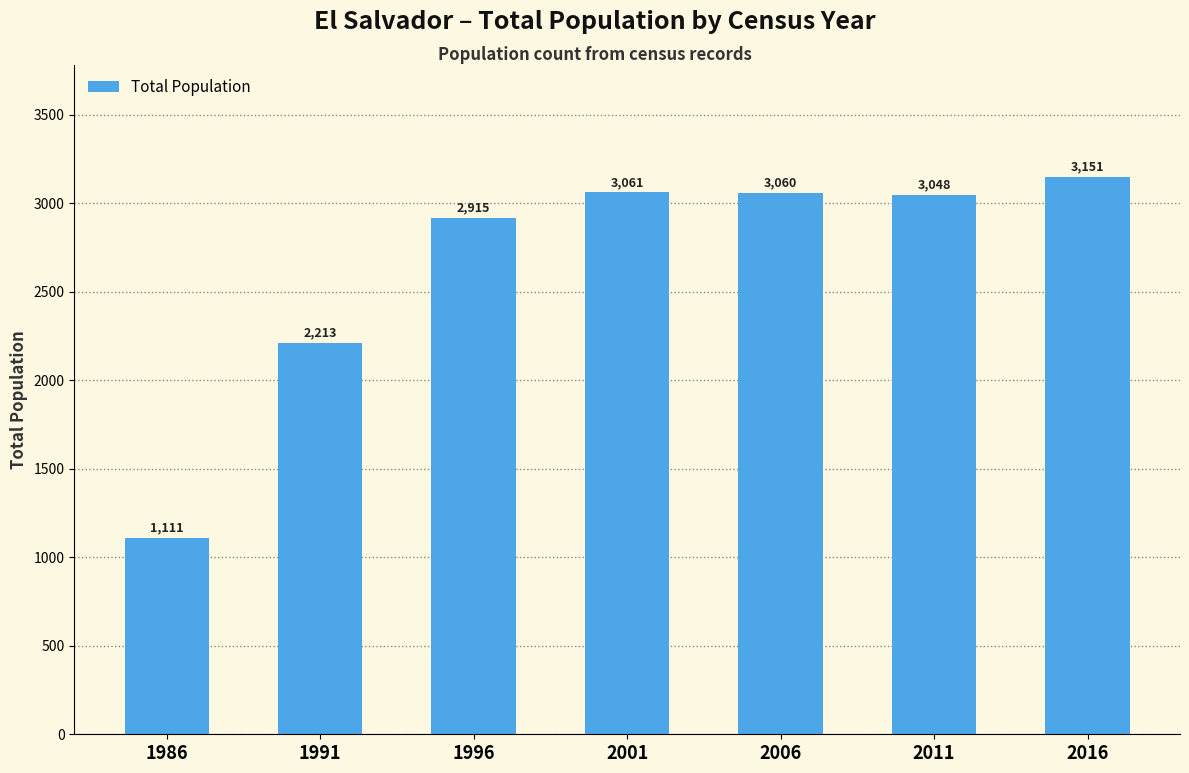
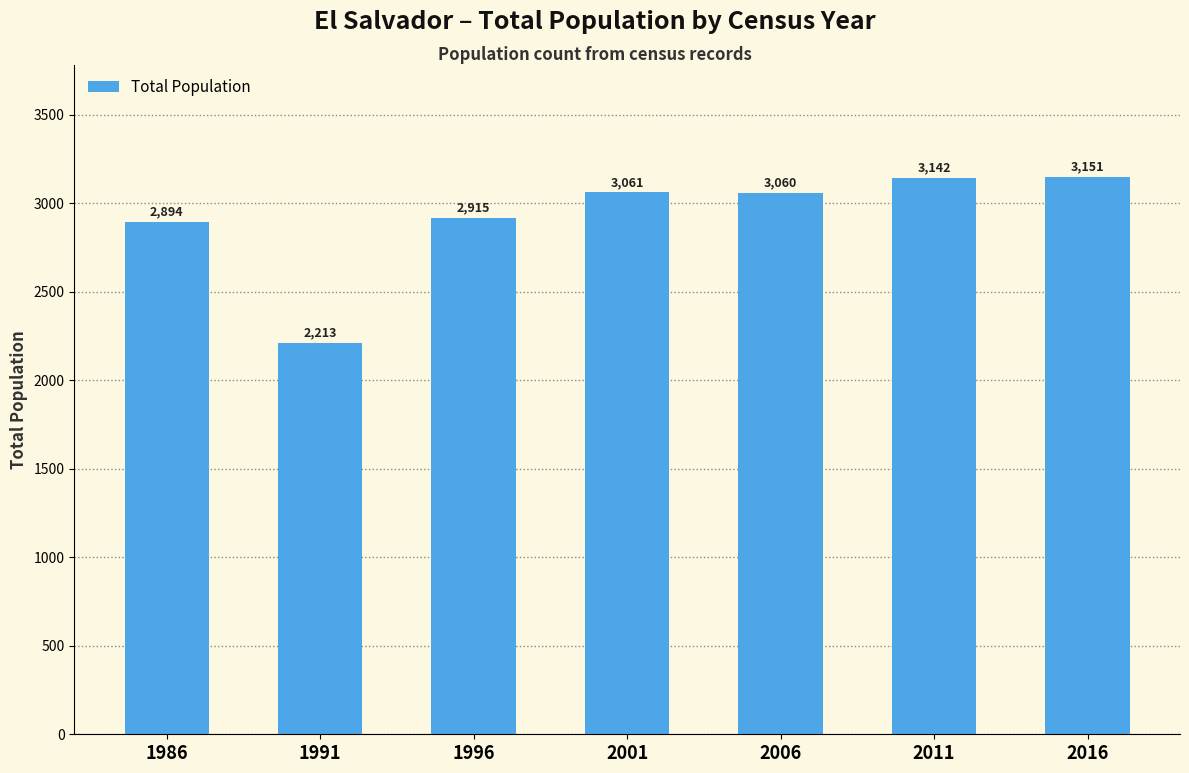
1986: 1,111 -> 2,894
2011: 3,048 -> 3,142
